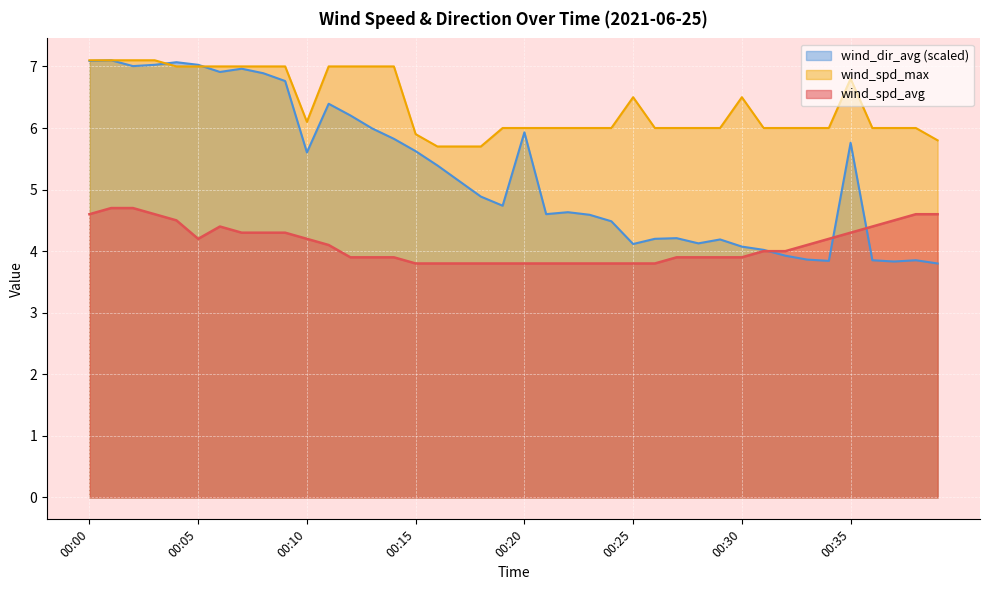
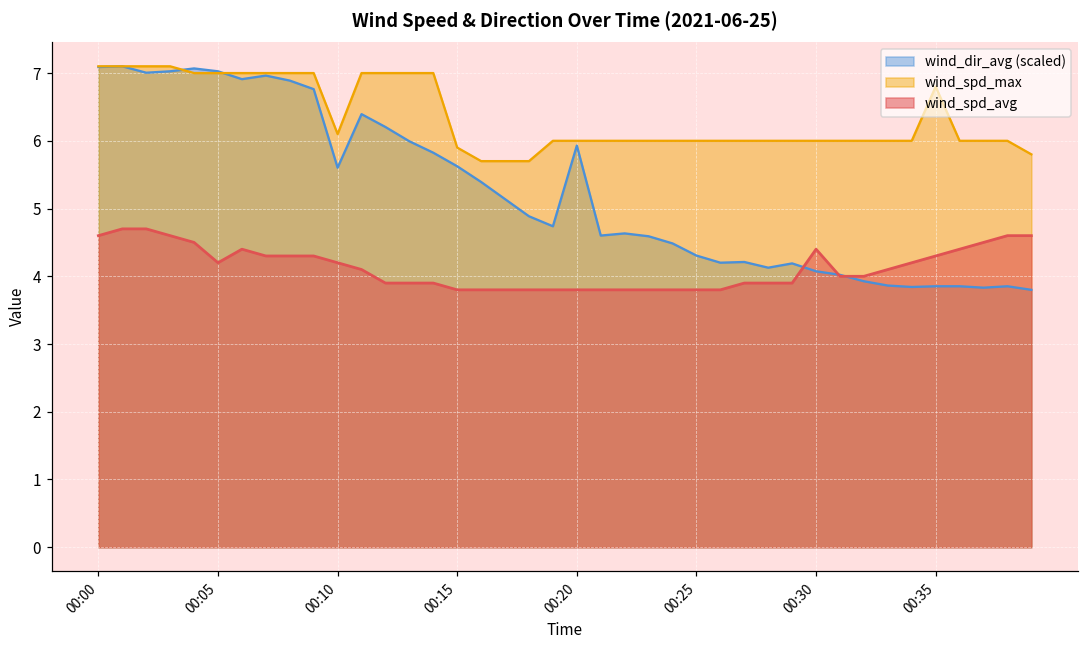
wind_dir_avg (scaled), 00:25: 4.1 -> 4.3
wind_spd_max, 00:25: 6.5 -> 6.0
wind_spd_max, 00:30: 6.5 -> 6.0
wind_spd_avg, 00:30: 3.9 -> 4.4
wind_dir_avg (scaled), 00:35: 5.8 -> 3.9
